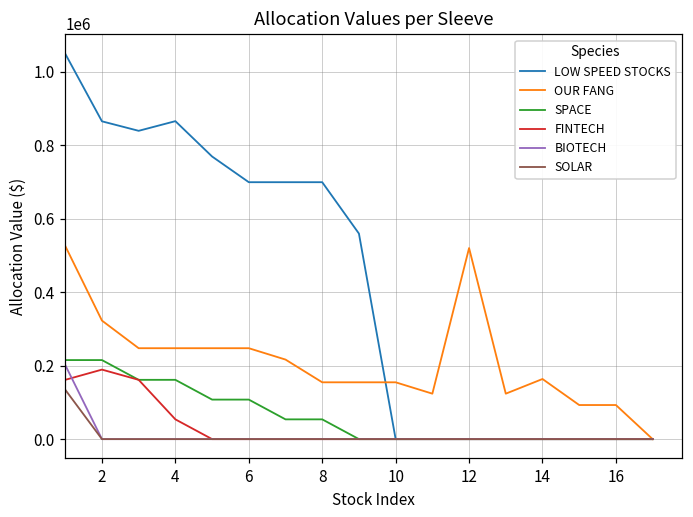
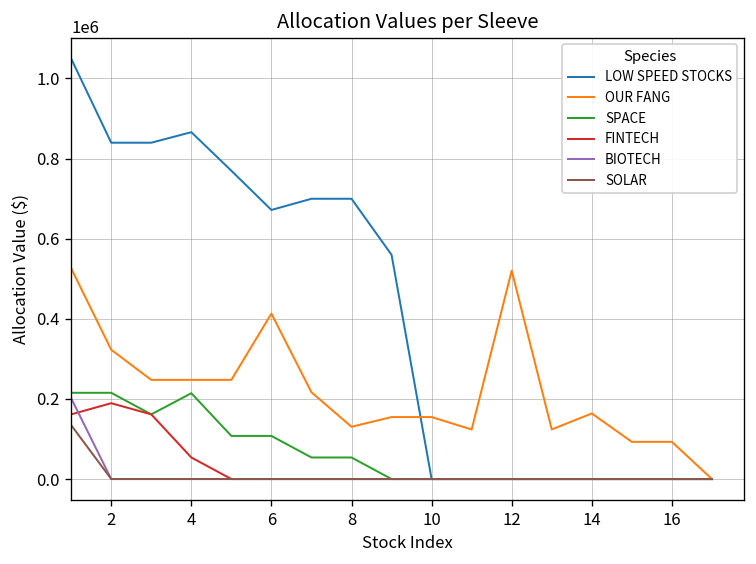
LOW SPEED STOCKS, 2: 870000 -> 840000
SPACE, 4: 160000 -> 210000
LOW SPEED STOCKS, 6: 700000 -> 670000
OUR FANG, 6: 250000 -> 410000
OUR FANG, 8: 150000 -> 130000
